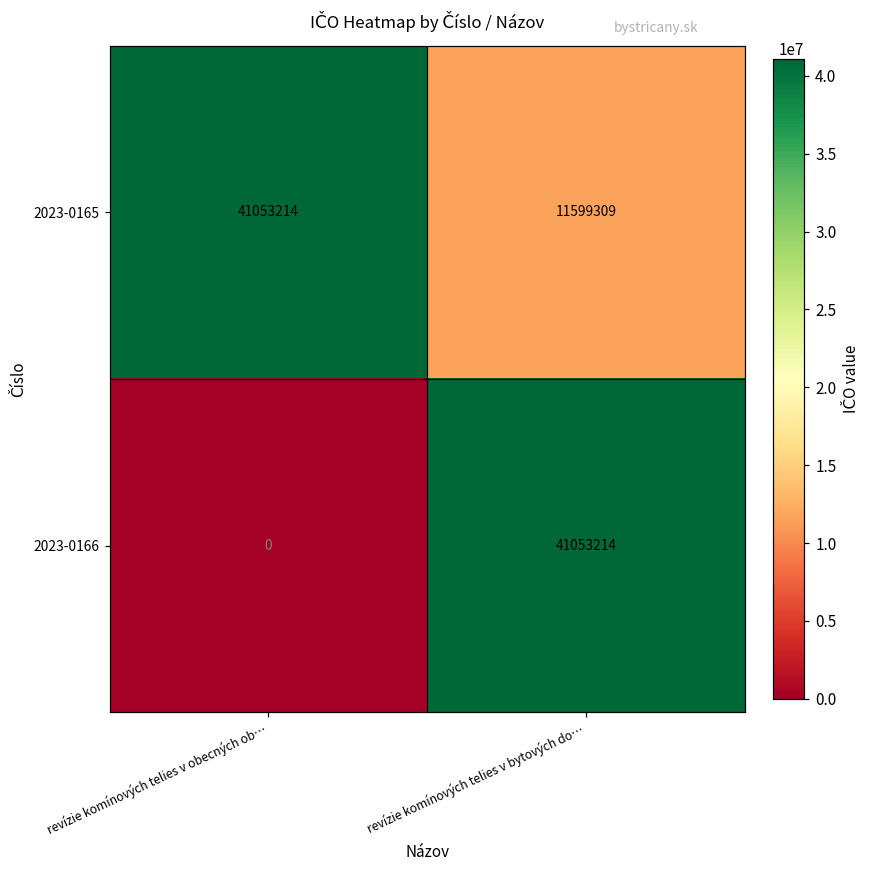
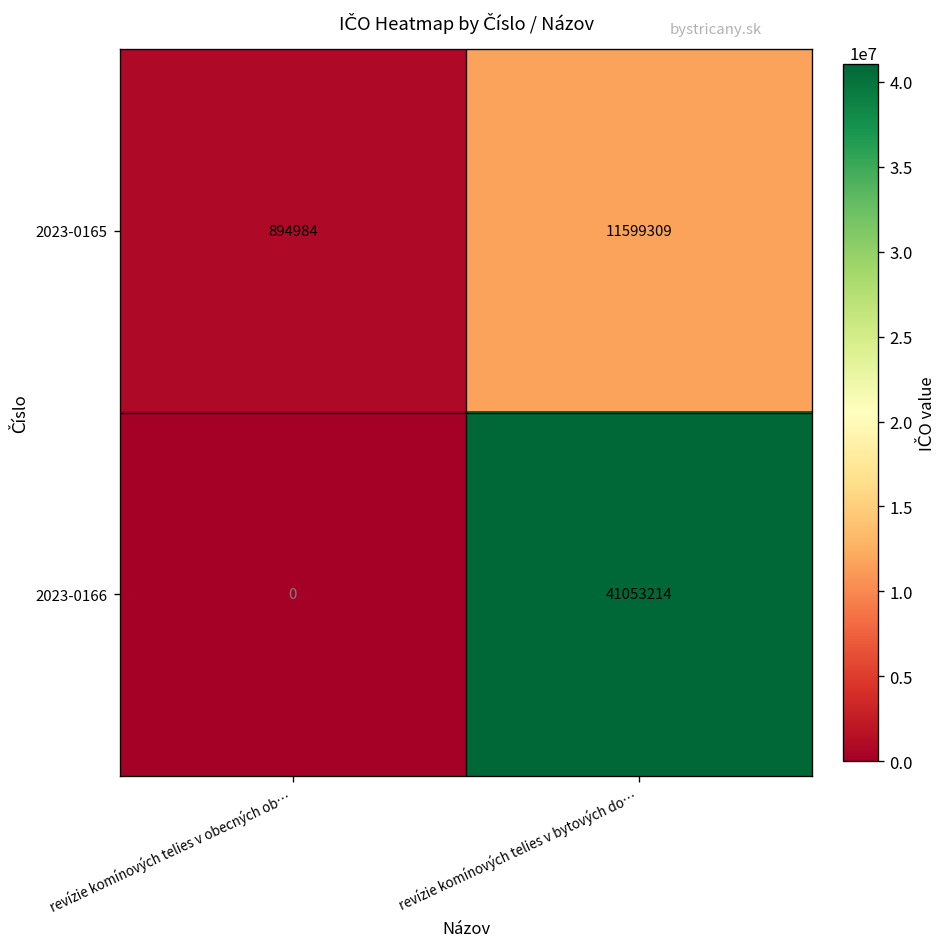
2023-0165, revízie komínových telies v obecných ob…: 41053214 -> 894984
